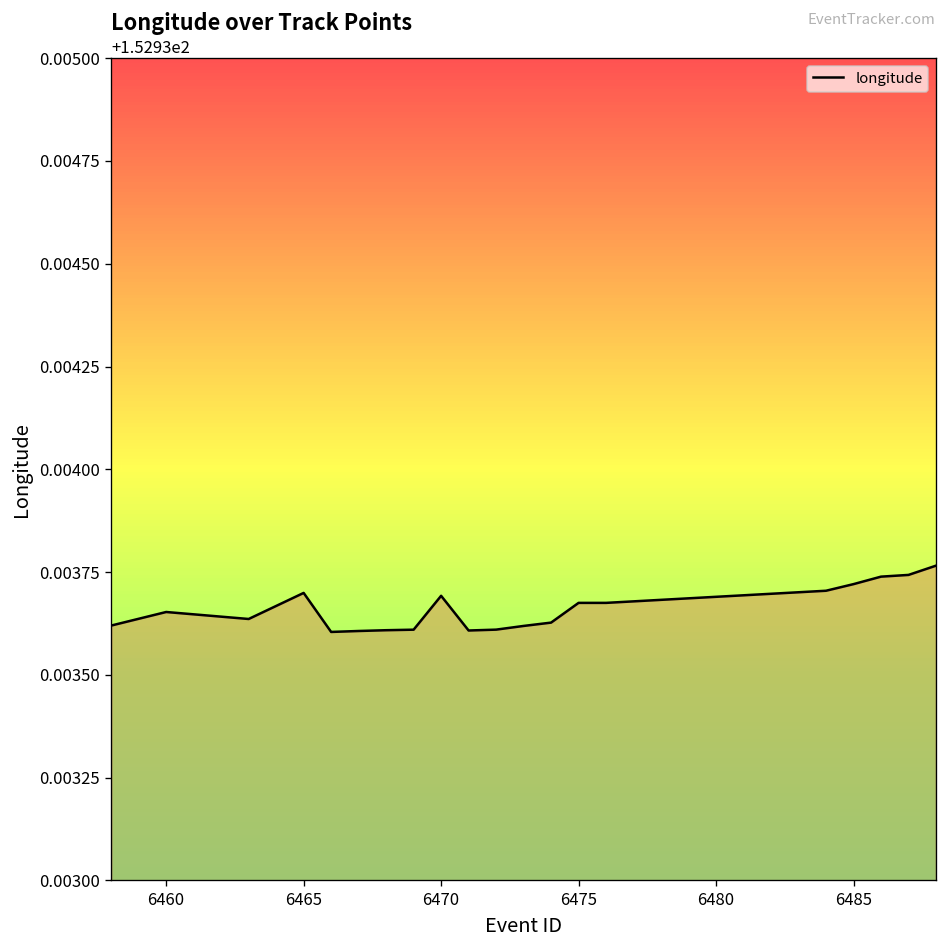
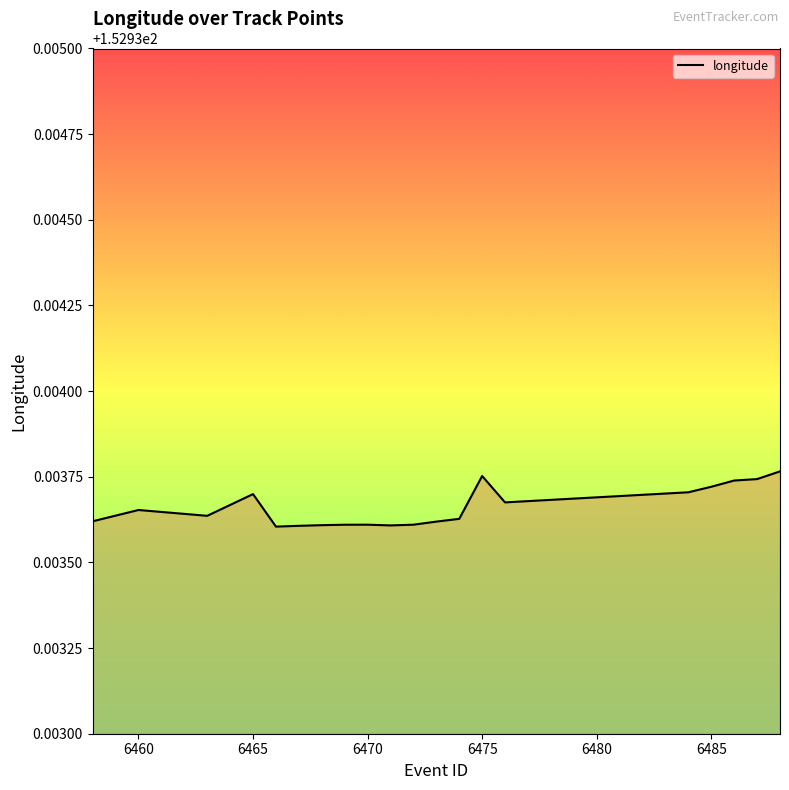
6470: 152.93369 -> 152.93361
6475: 152.93368 -> 152.93375
